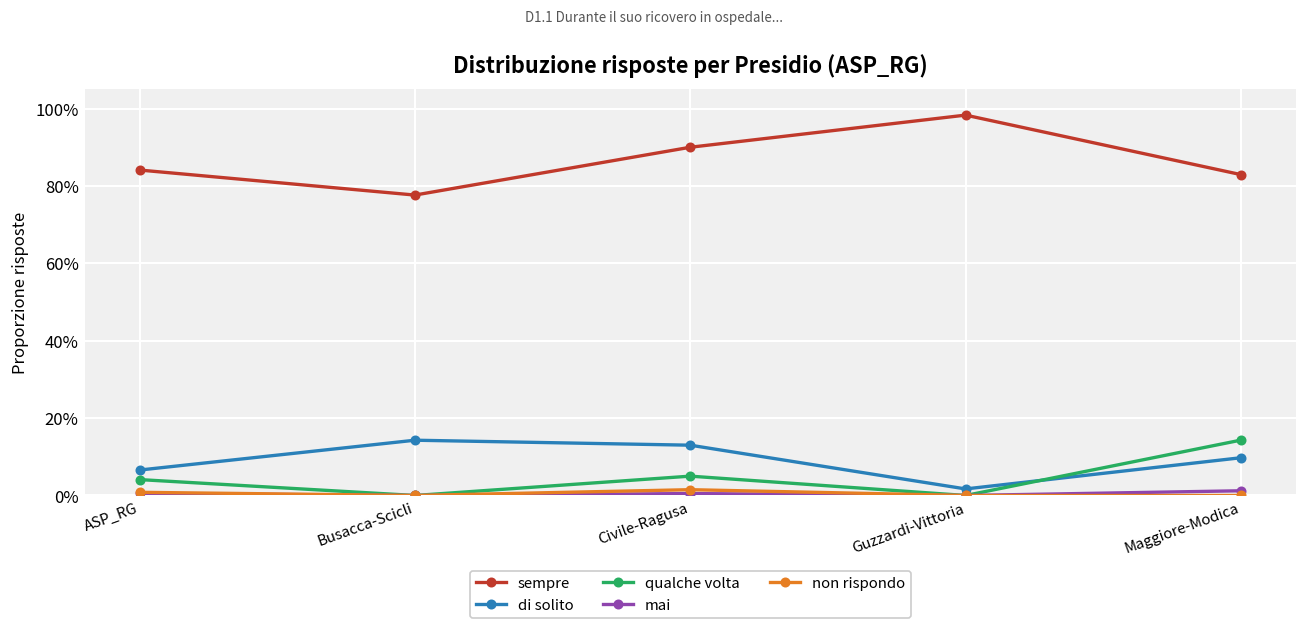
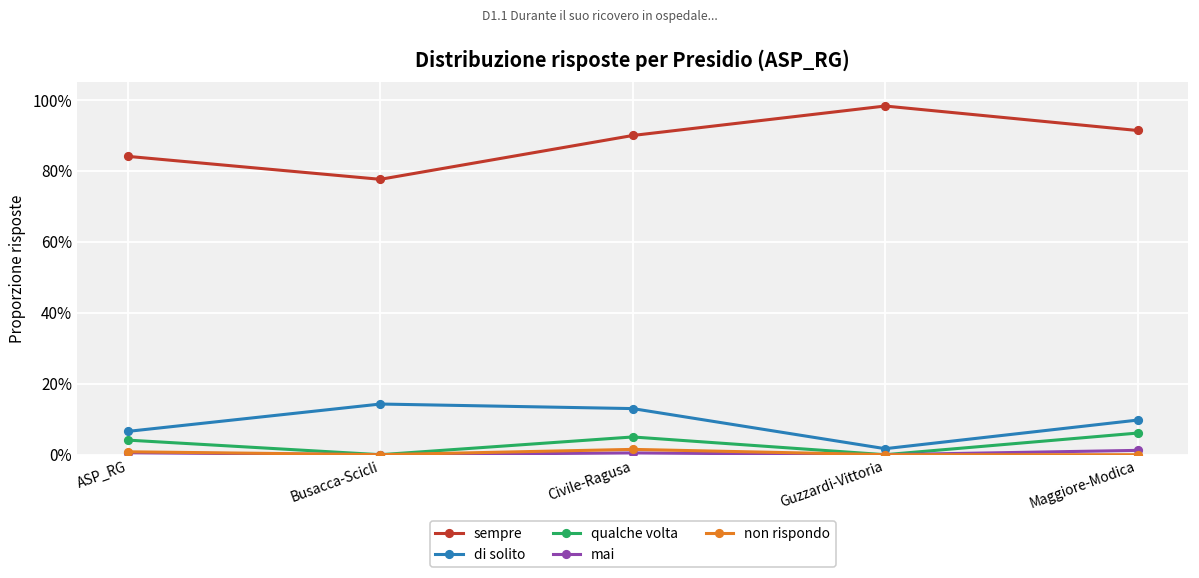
sempre, Maggiore-Modica: 83% -> 91%
qualche volta, Maggiore-Modica: 14% -> 6%
